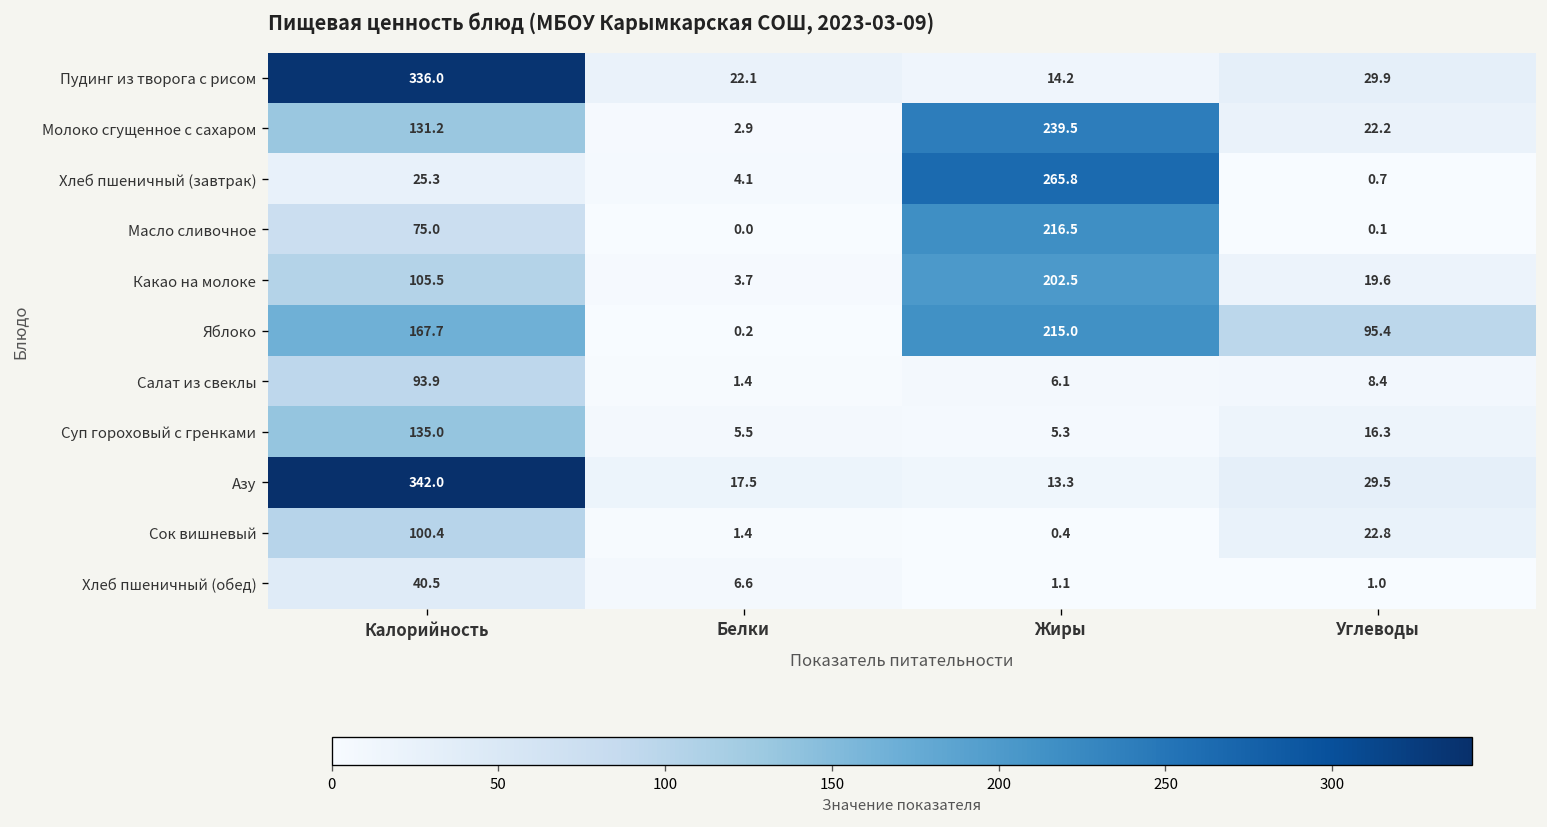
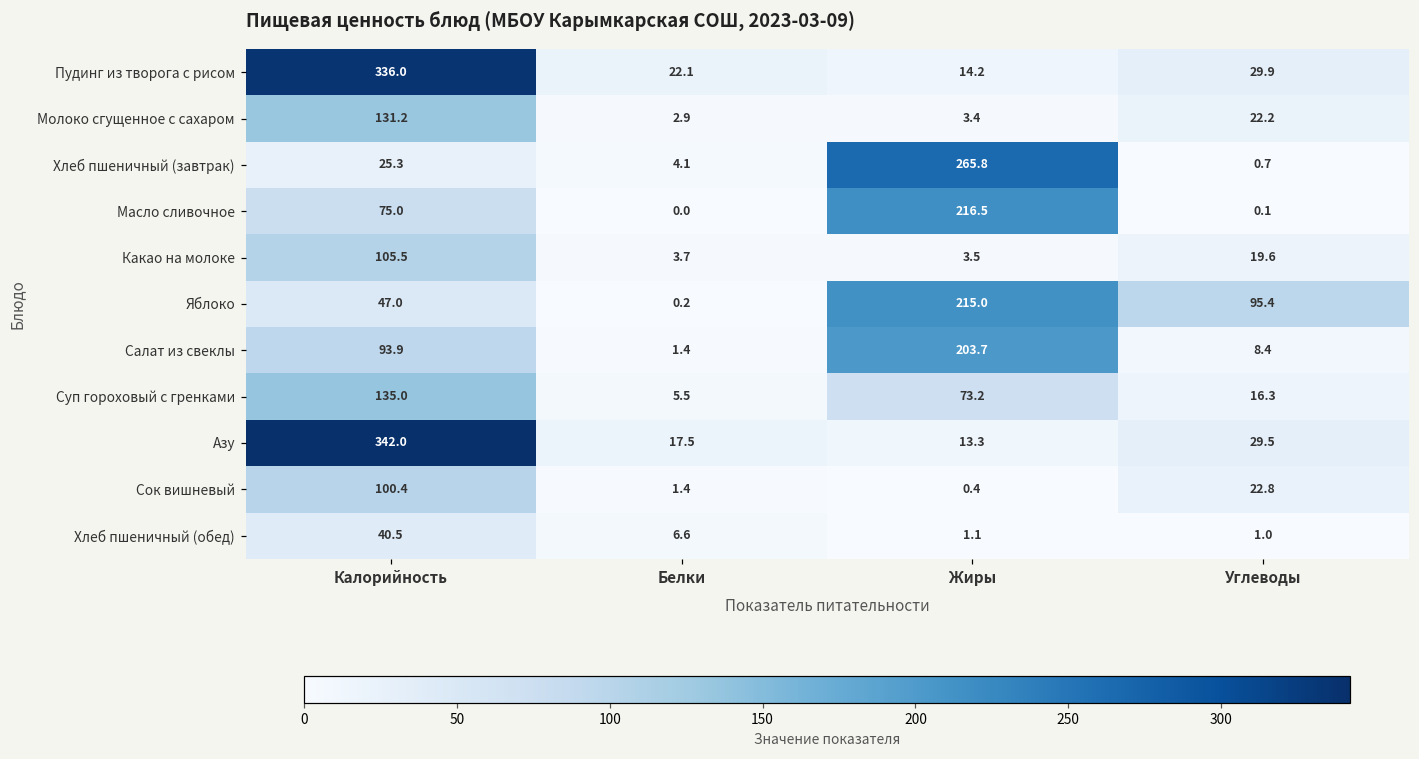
Молоко сгущенное с сахаром, Жиры: 239.5 -> 3.4
Какао на молоке, Жиры: 202.5 -> 3.5
Яблоко, Калорийность: 167.7 -> 47.0
Салат из свеклы, Жиры: 6.1 -> 203.7
Суп гороховый с гренками, Жиры: 5.3 -> 73.2
